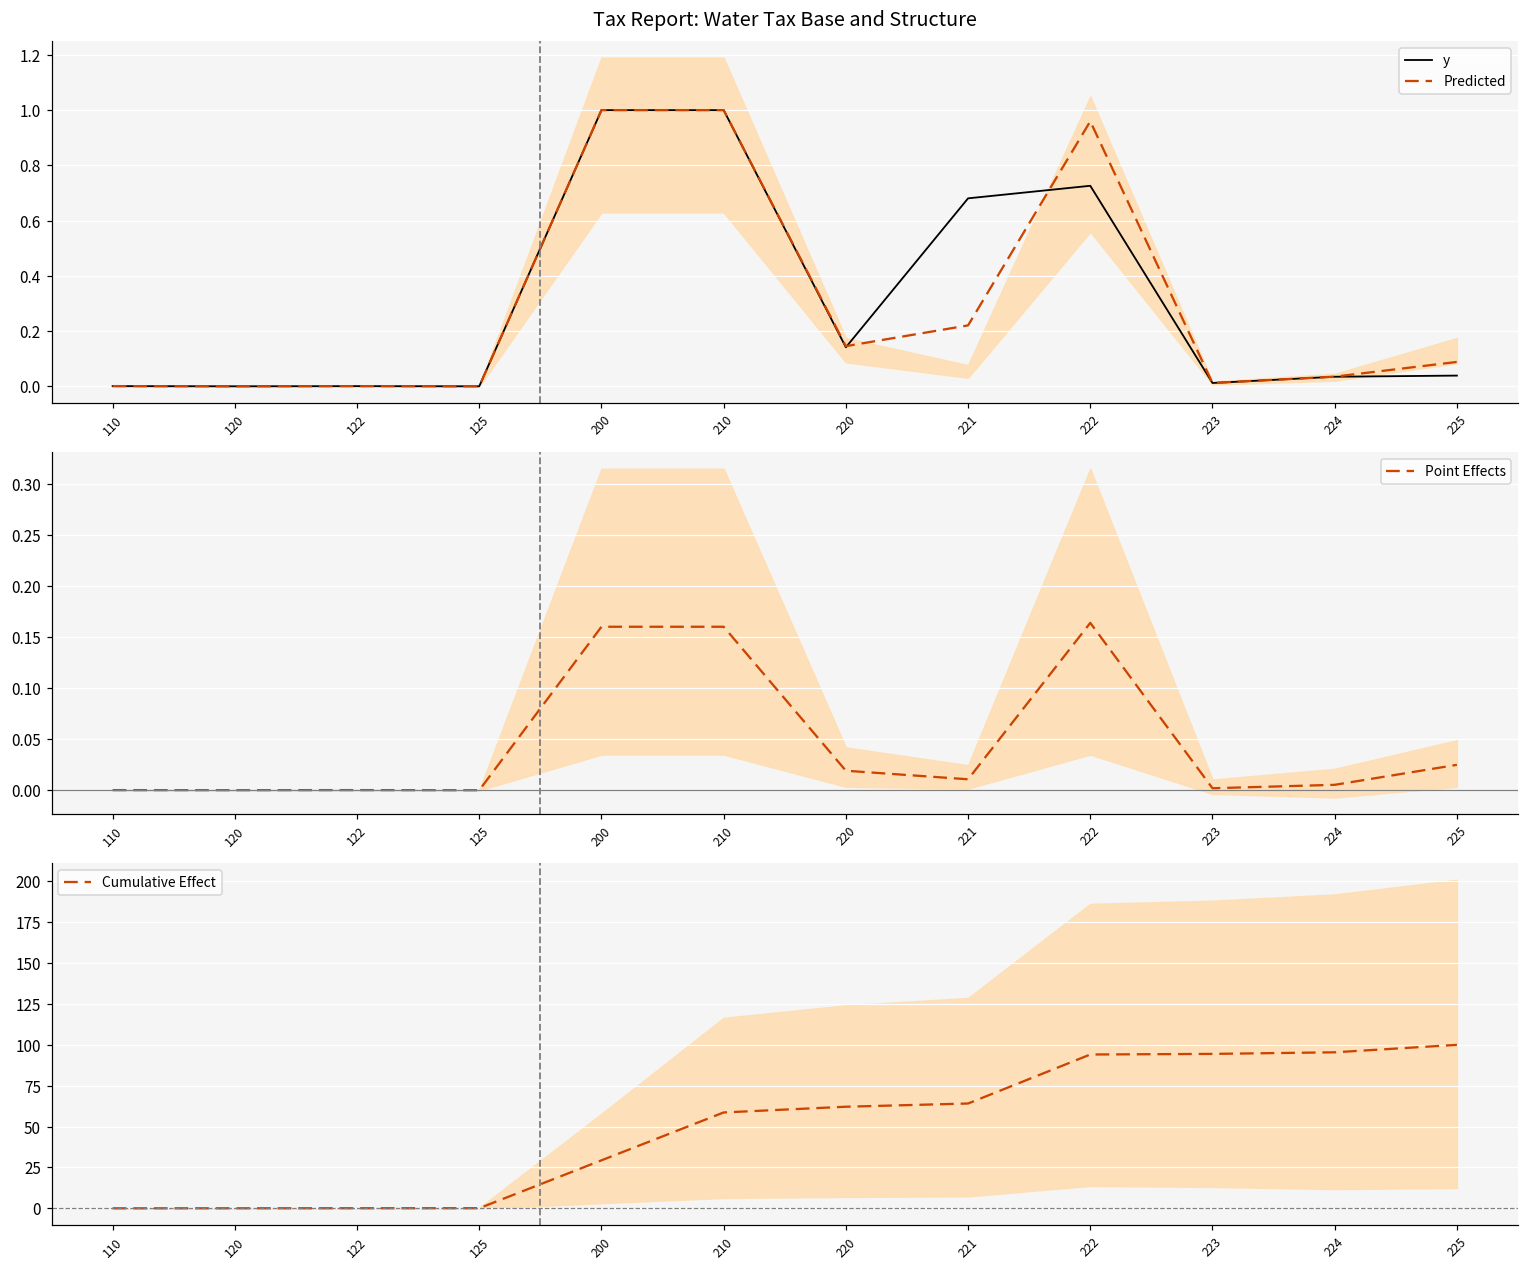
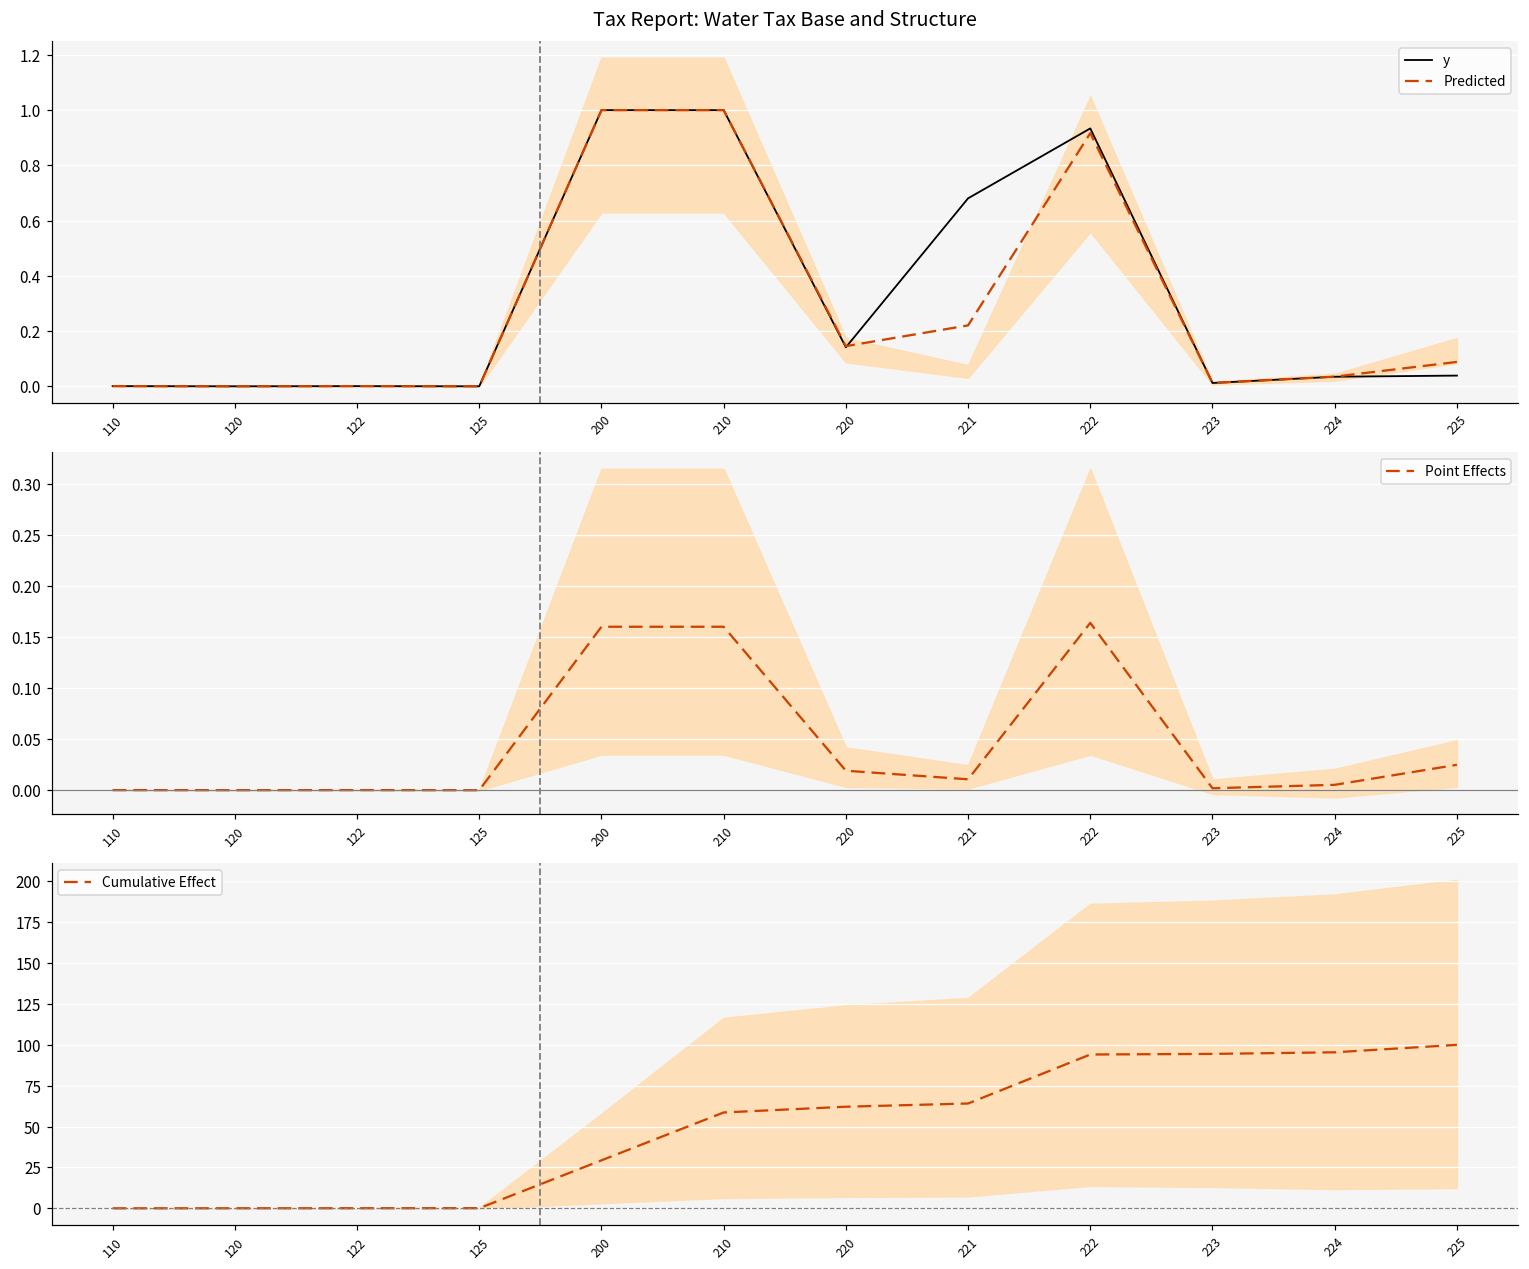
Tax Report: Water Tax Base and Structure, y, 222: 0.73 -> 0.93
Tax Report: Water Tax Base and Structure, Predicted, 222: 0.96 -> 0.92
